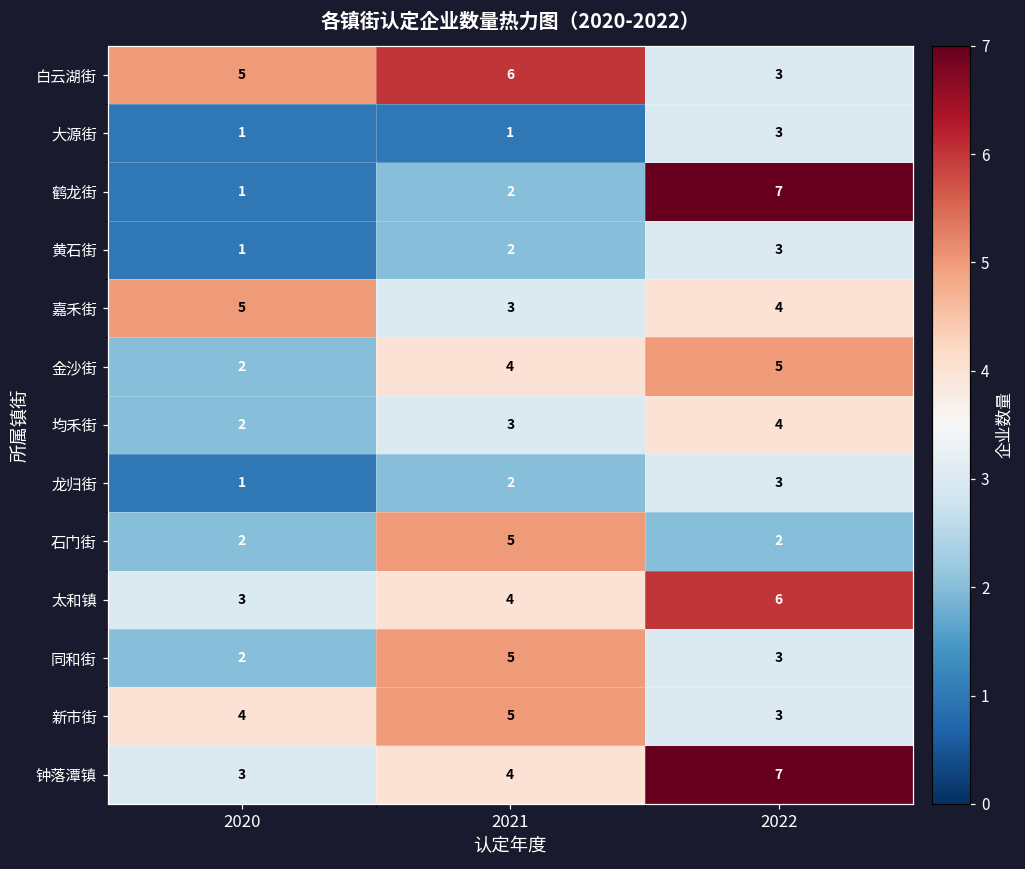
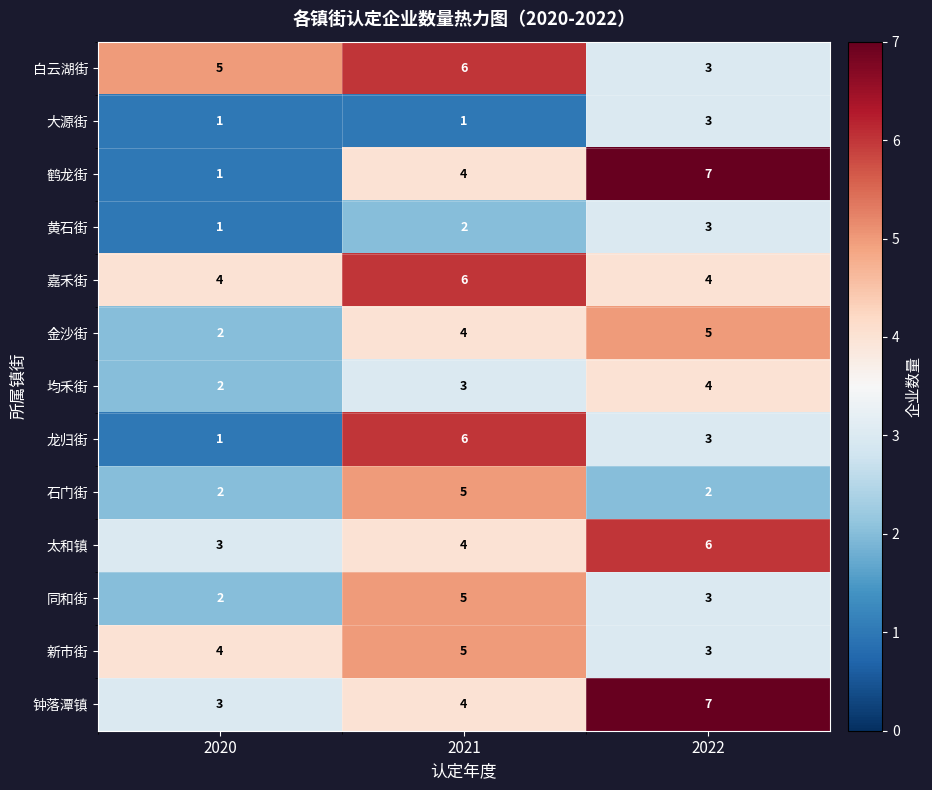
鹤龙街, 2021: 2 -> 4
嘉禾街, 2020: 5 -> 4
嘉禾街, 2021: 3 -> 6
龙归街, 2021: 2 -> 6
